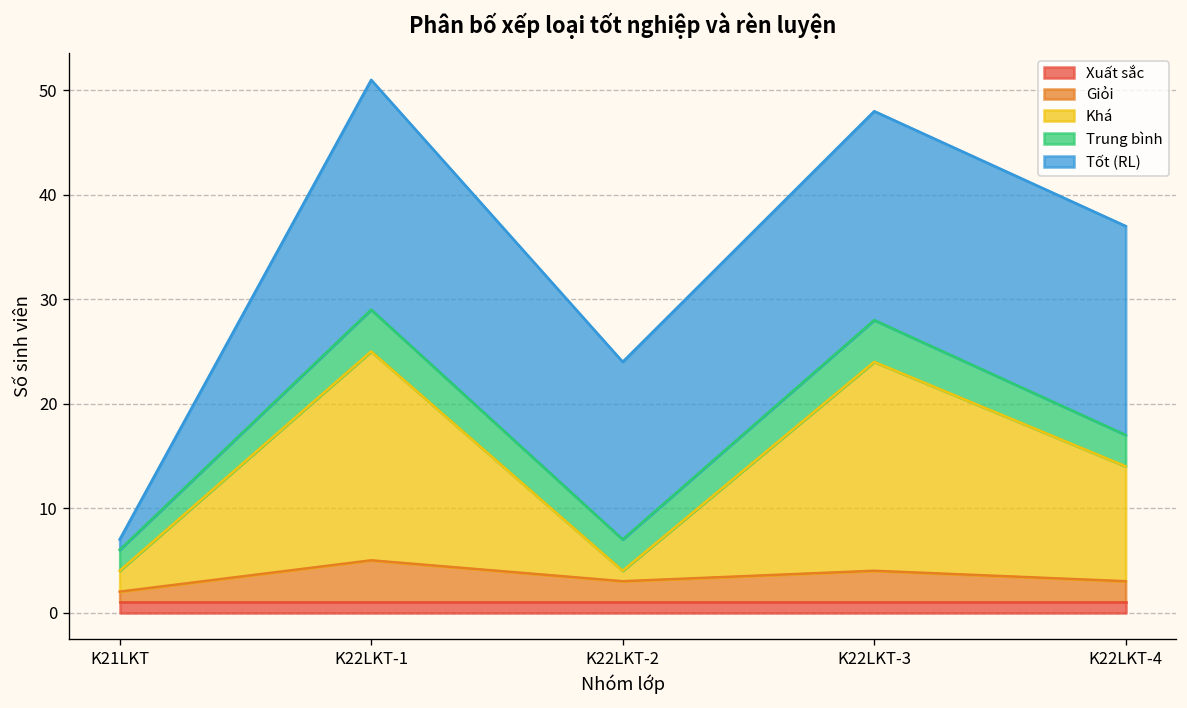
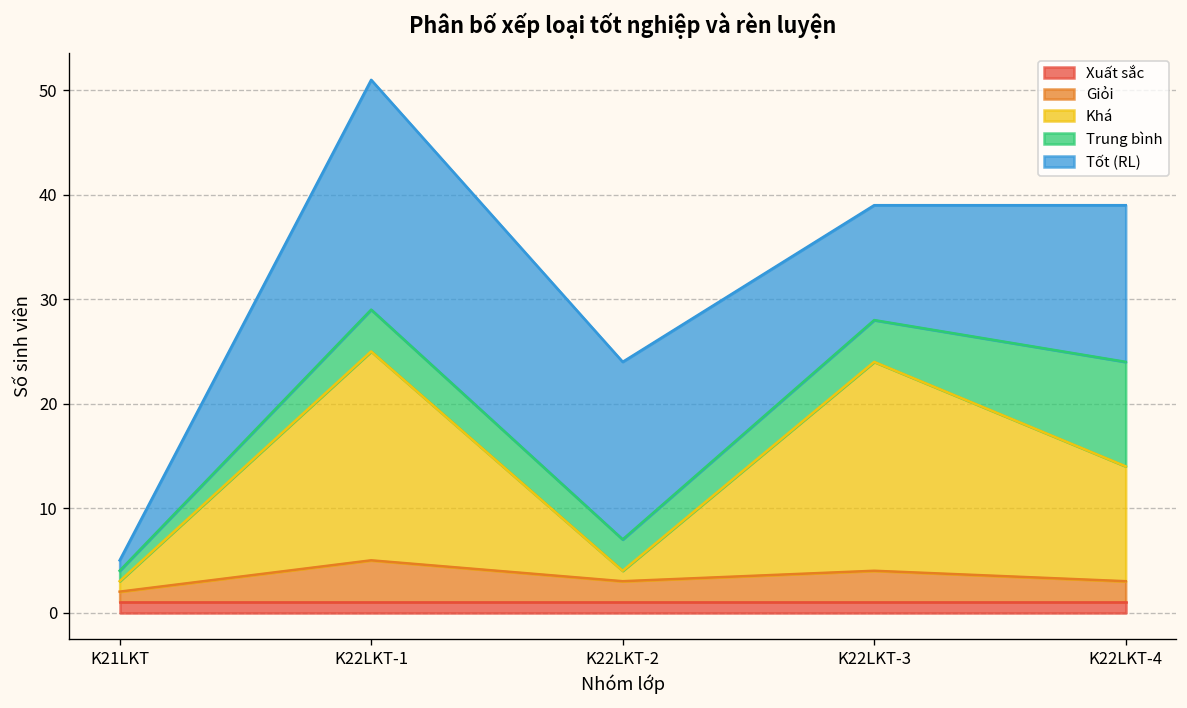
Khá, K21LKT: 2 -> 1
Trung bình, K21LKT: 2 -> 1
Tốt (RL), K22LKT-3: 20 -> 11
Trung bình, K22LKT-4: 3 -> 10
Tốt (RL), K22LKT-4: 20 -> 15
